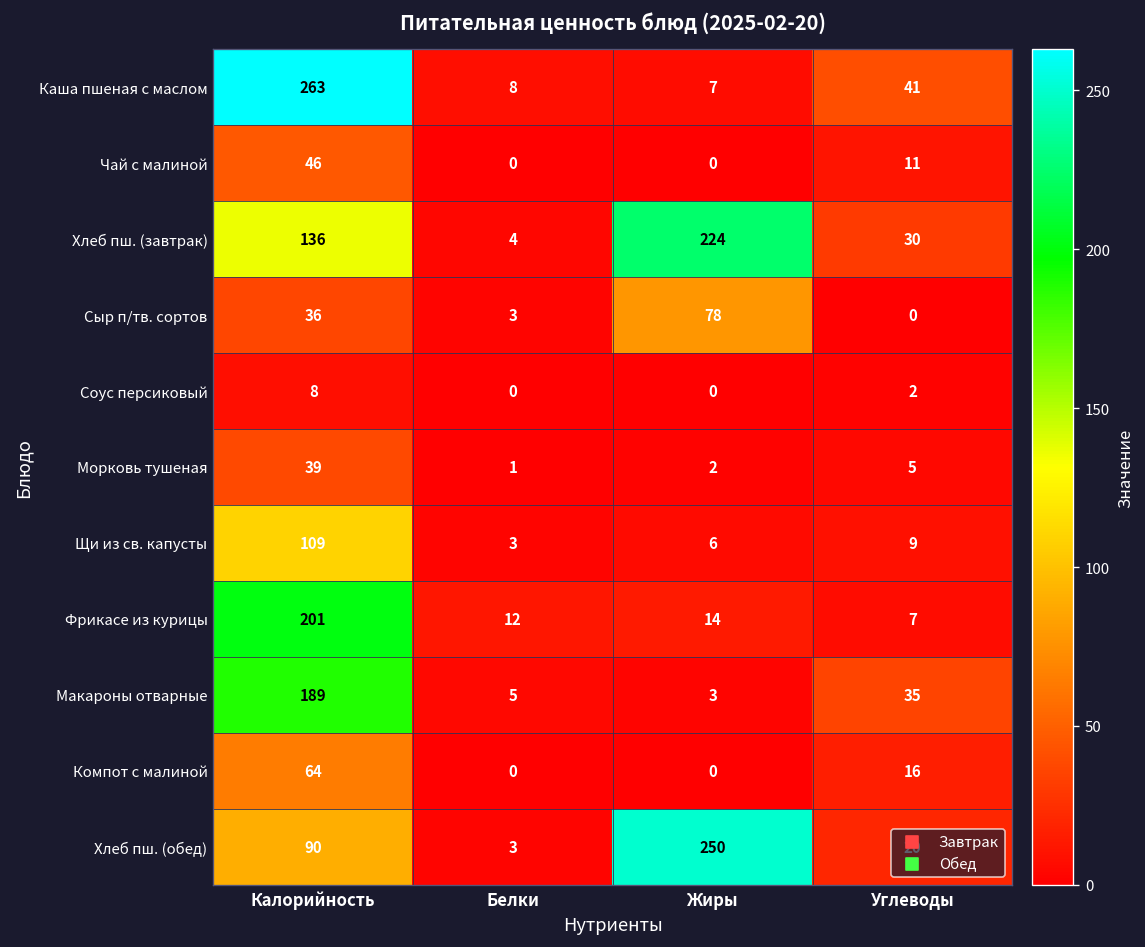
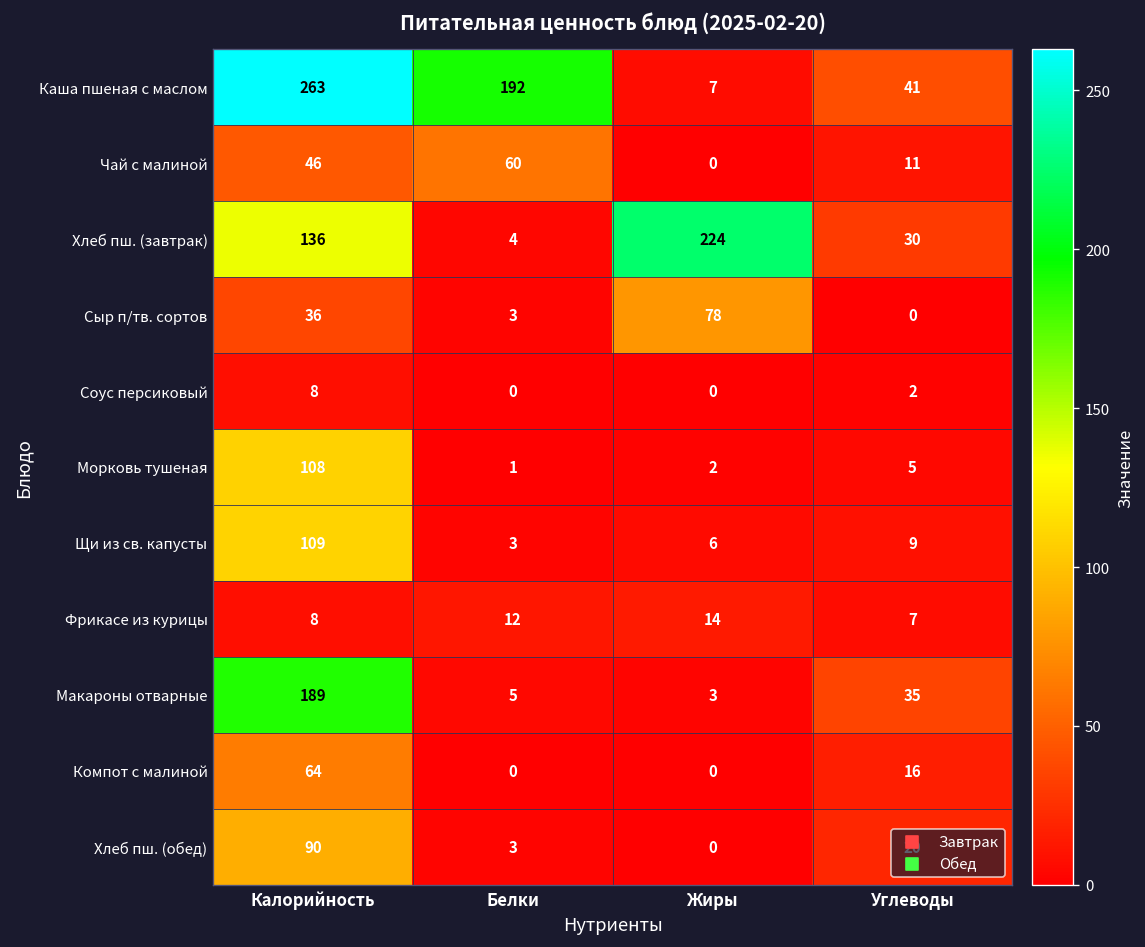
Каша пшеная с маслом, Белки: 8 -> 192
Чай с малиной, Белки: 0 -> 60
Морковь тушеная, Калорийность: 39 -> 108
Фрикасе из курицы, Калорийность: 201 -> 8
Хлеб пш. (обед), Жиры: 250 -> 0
